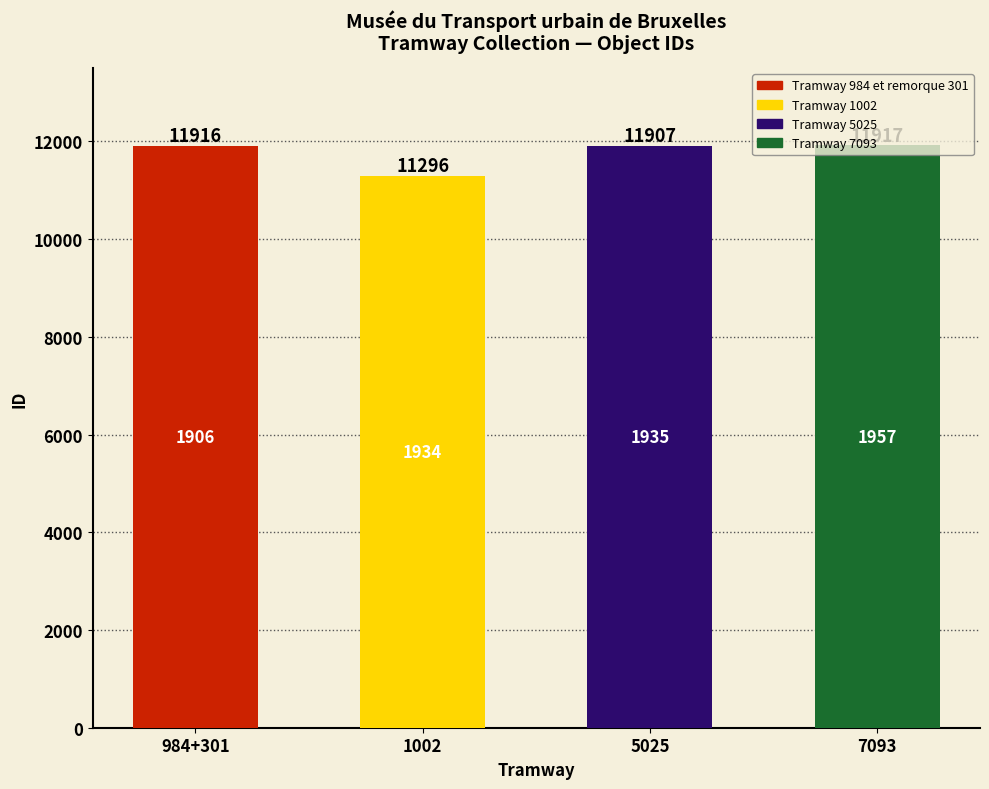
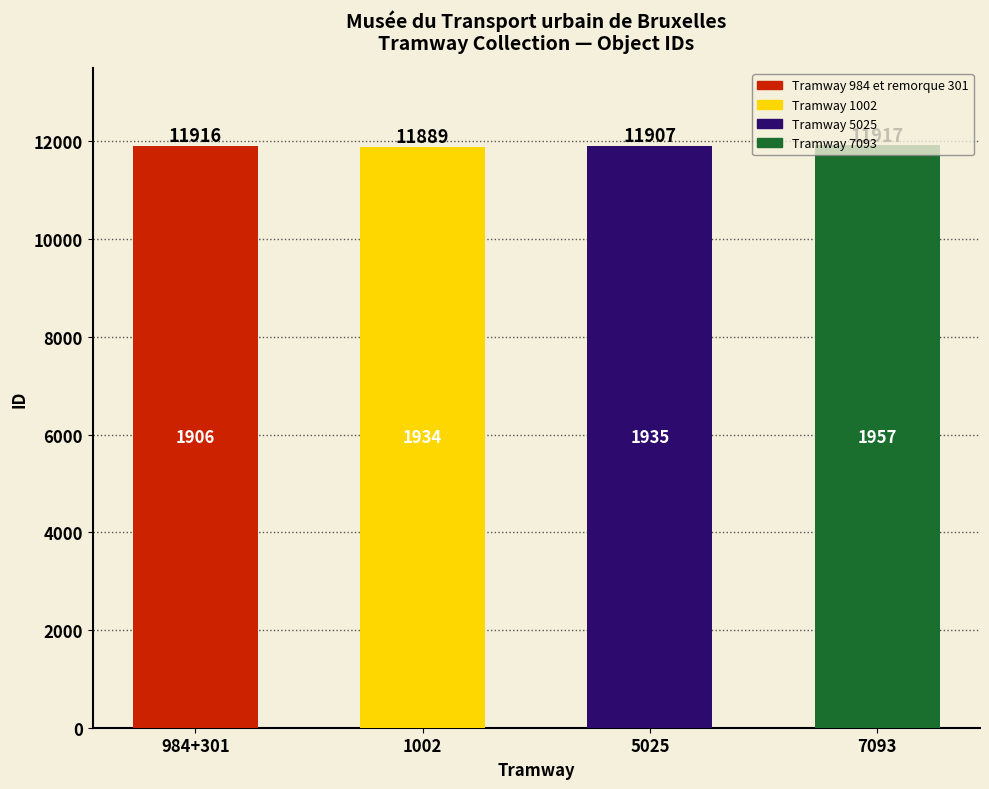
1002: 11296 -> 11889
